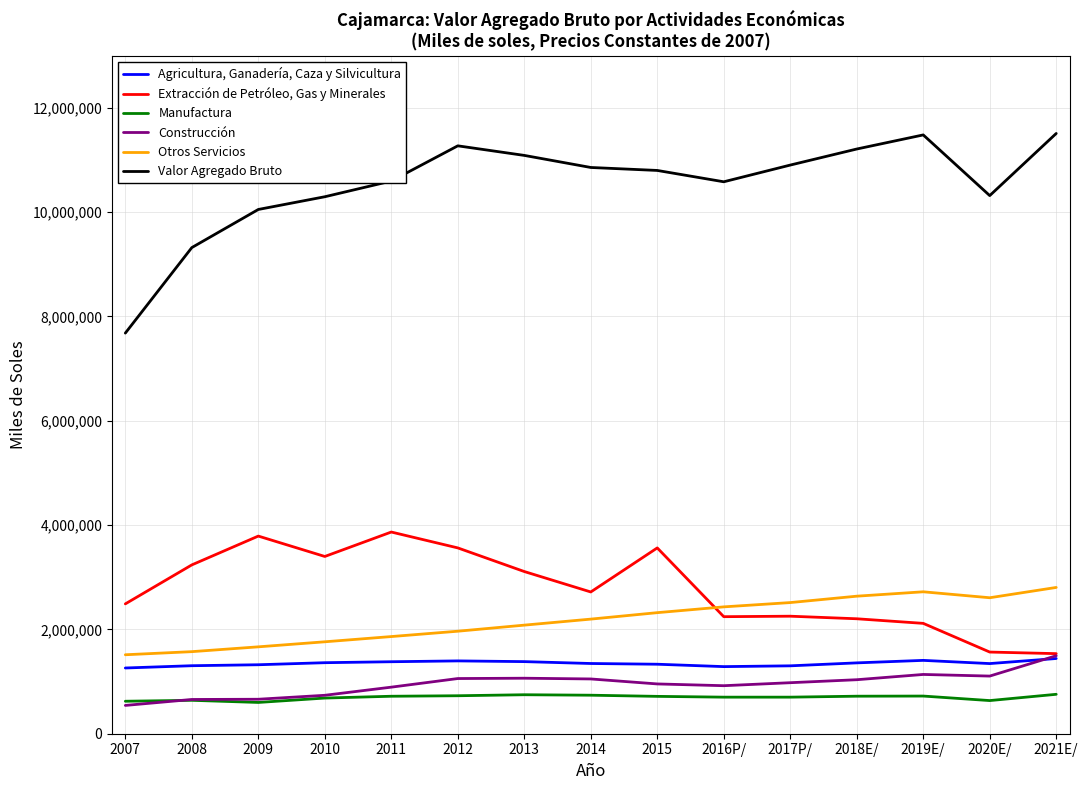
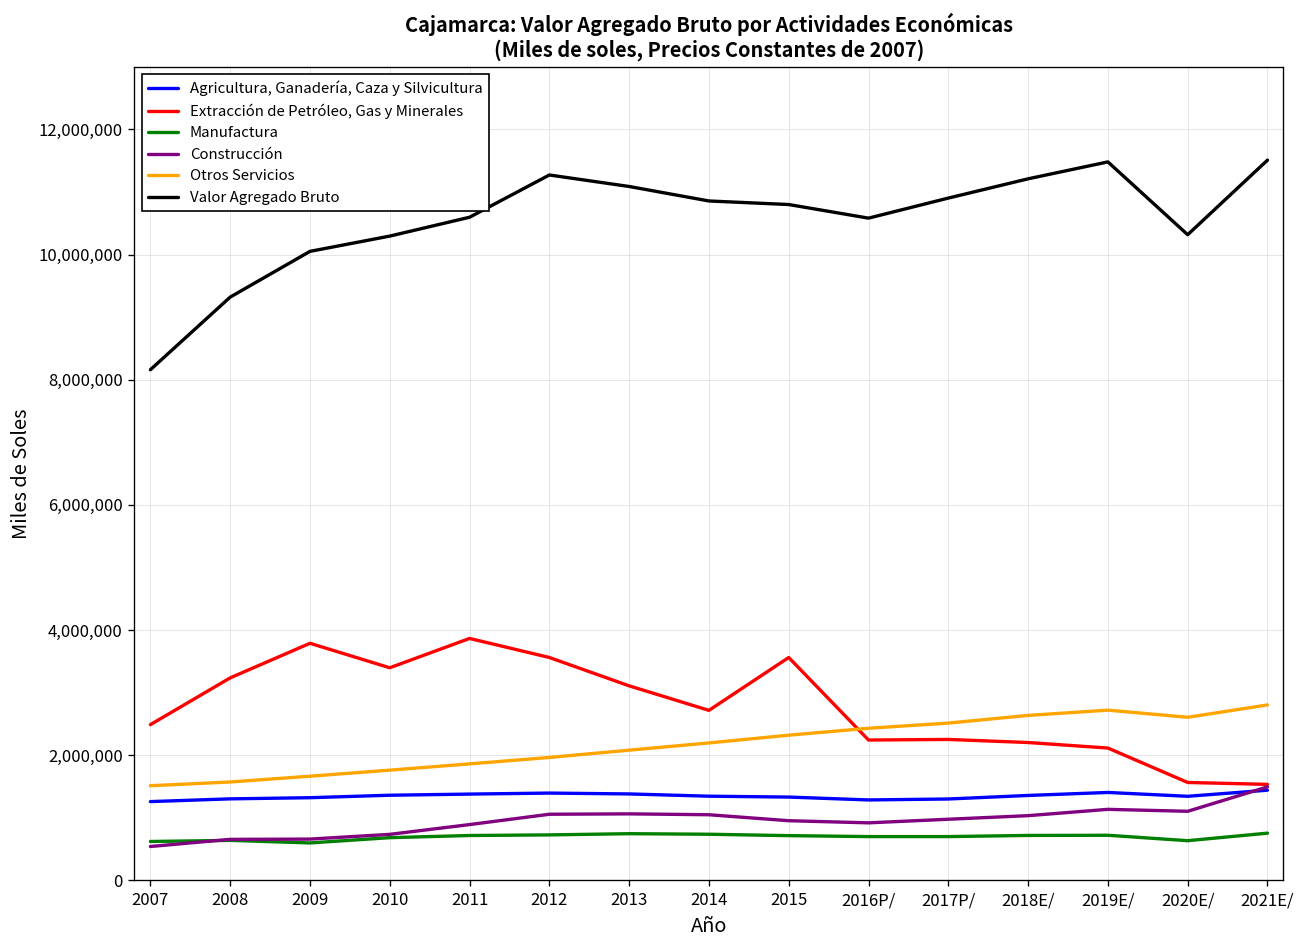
Valor Agregado Bruto, 2007: 7,700,000 -> 8,200,000
